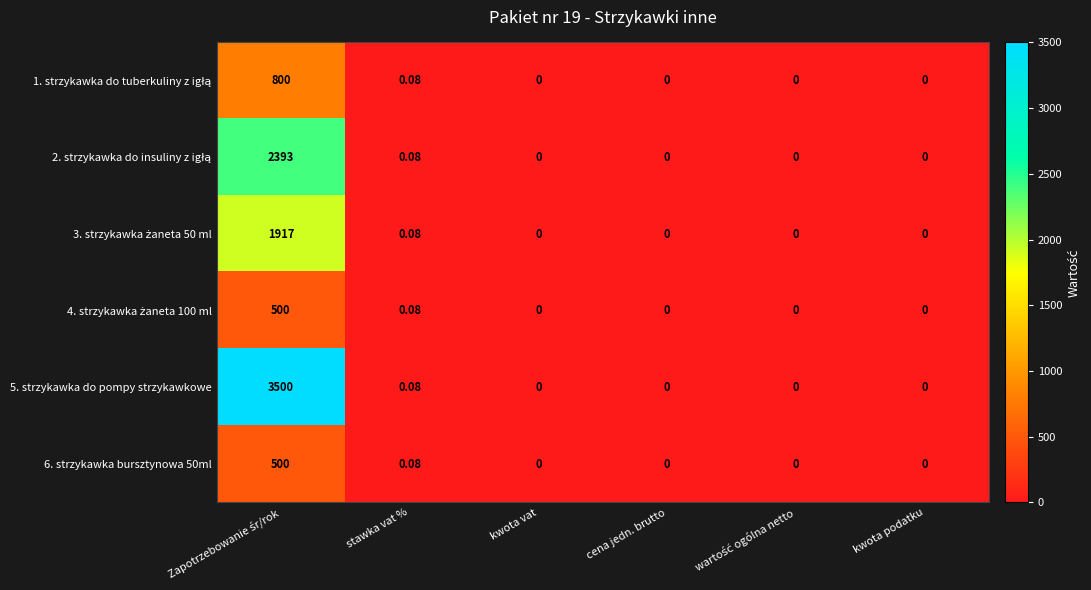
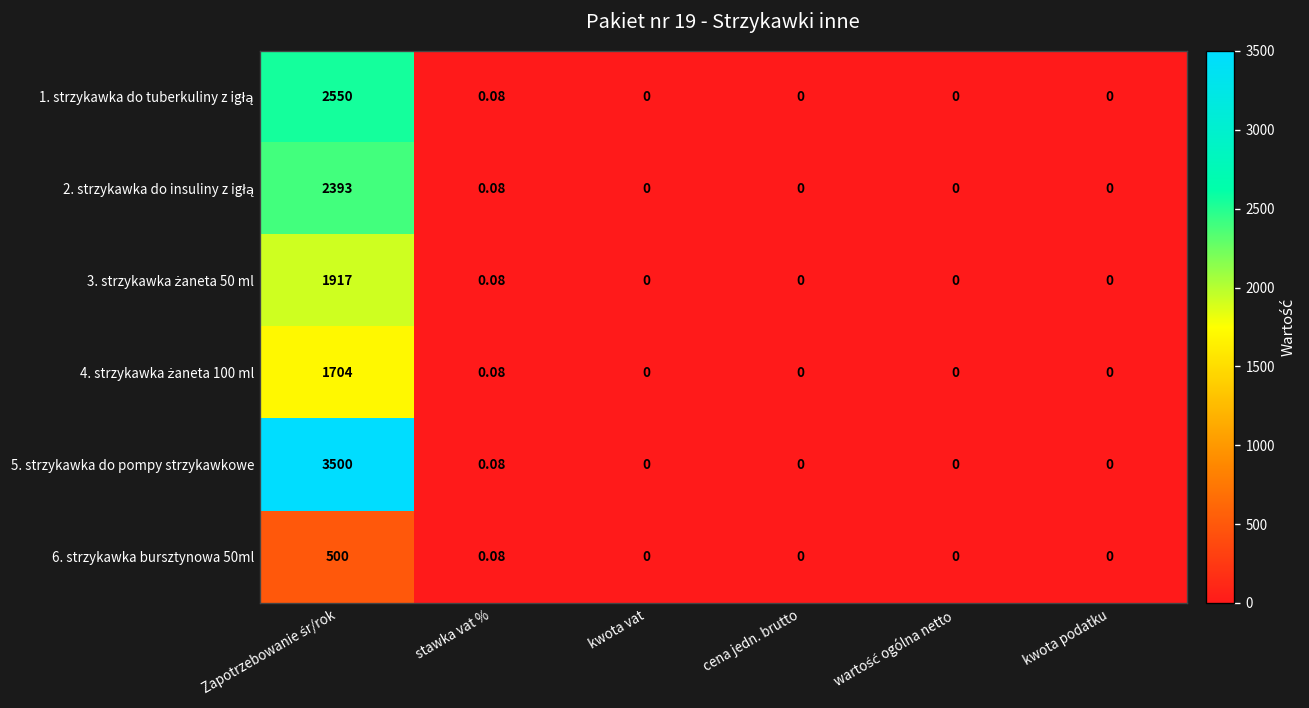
1. strzykawka do tuberkuliny z igłą, Zapotrzebowanie śr/rok: 800 -> 2550
4. strzykawka żaneta 100 ml, Zapotrzebowanie śr/rok: 500 -> 1704
